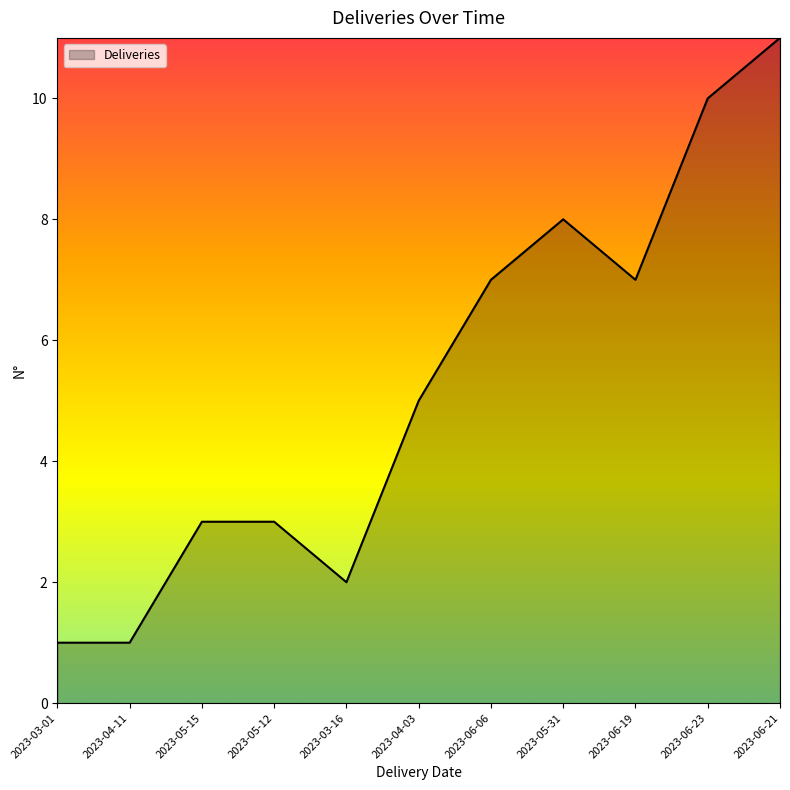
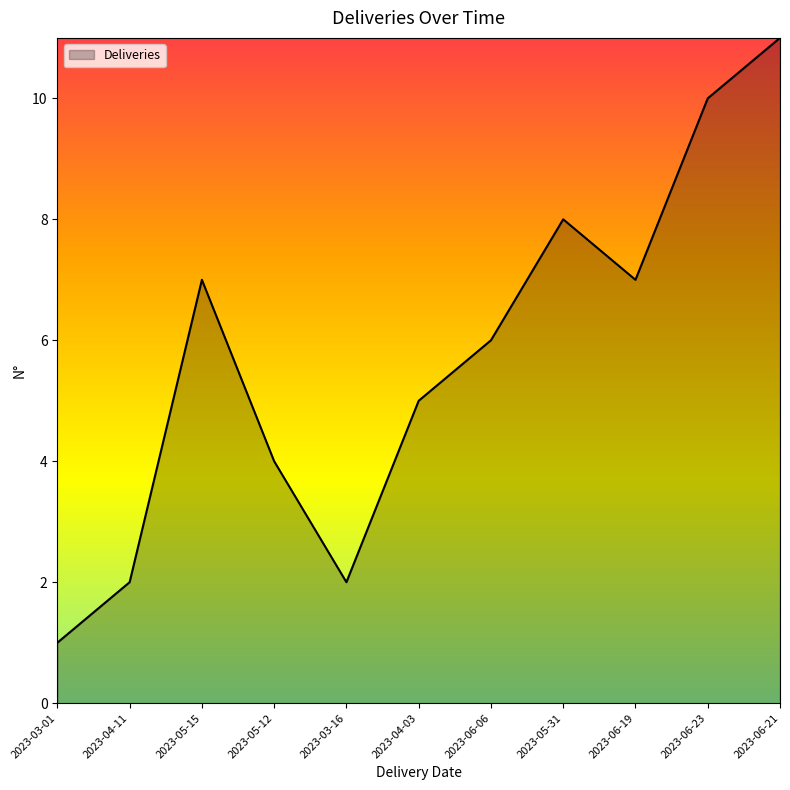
2023-04-11: 1 -> 2
2023-05-15: 3 -> 7
2023-05-12: 3 -> 4
2023-06-06: 7 -> 6
